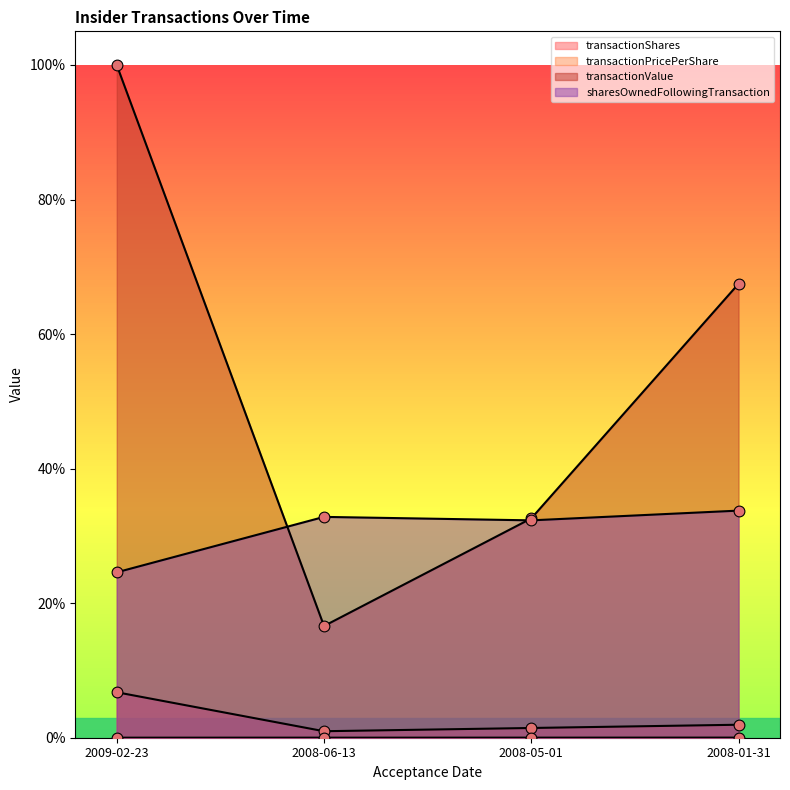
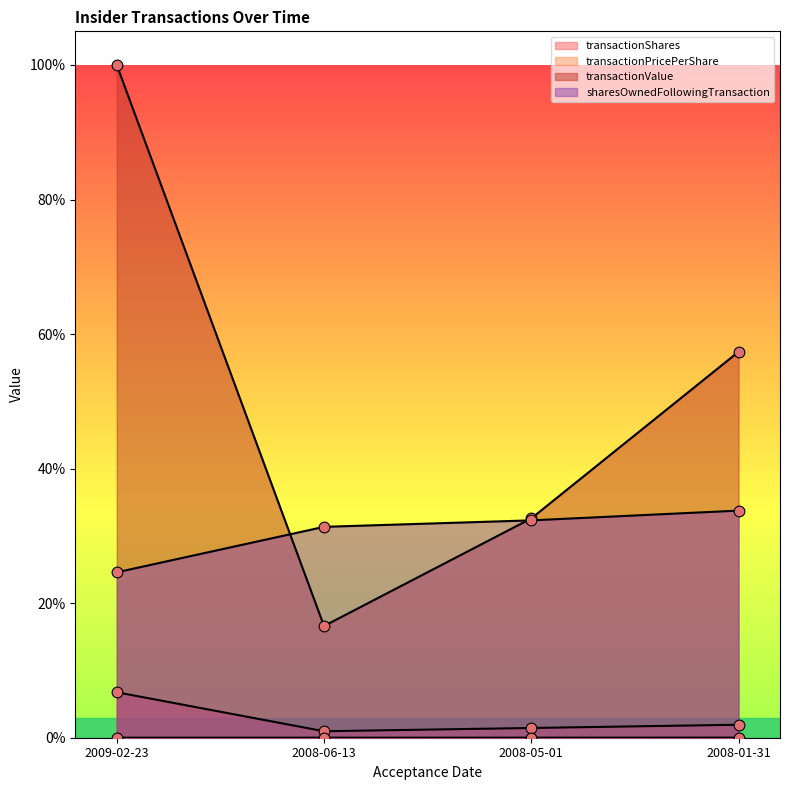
sharesOwnedFollowingTransaction, 2008-06-13: 33% -> 31%
transactionValue, 2008-01-31: 67% -> 57%
